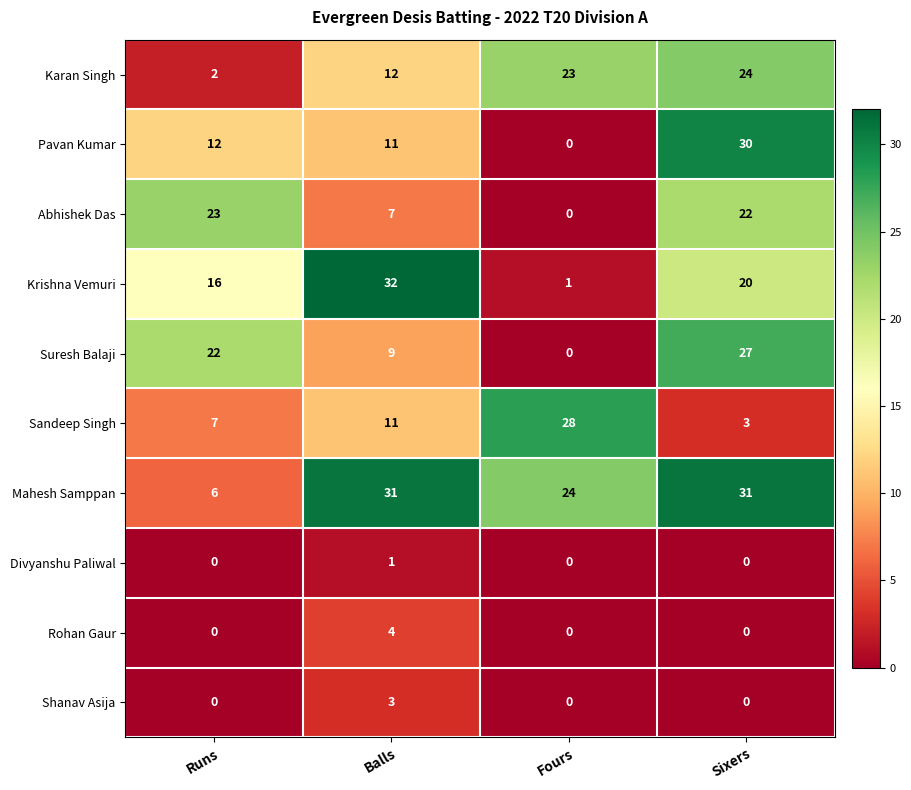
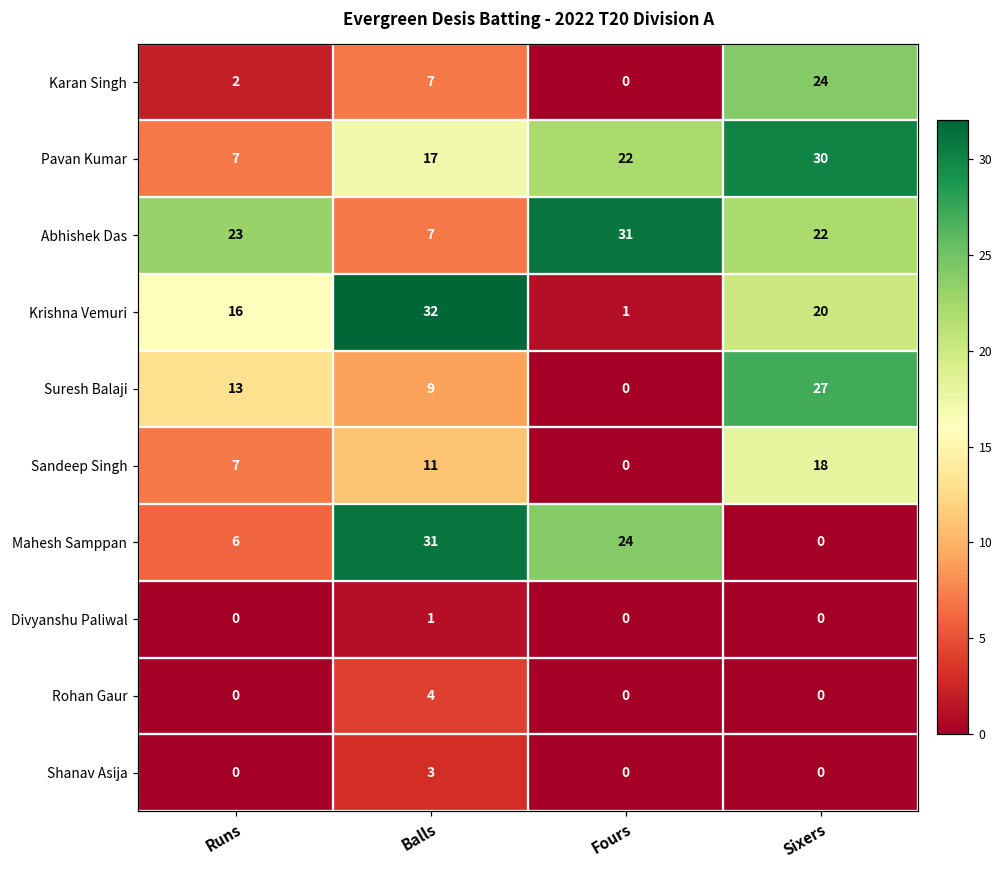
Karan Singh, Balls: 12 -> 7
Karan Singh, Fours: 23 -> 0
Pavan Kumar, Runs: 12 -> 7
Pavan Kumar, Balls: 11 -> 17
Pavan Kumar, Fours: 0 -> 22
Abhishek Das, Fours: 0 -> 31
Suresh Balaji, Runs: 22 -> 13
Sandeep Singh, Fours: 28 -> 0
Sandeep Singh, Sixers: 3 -> 18
Mahesh Samppan, Sixers: 31 -> 0
